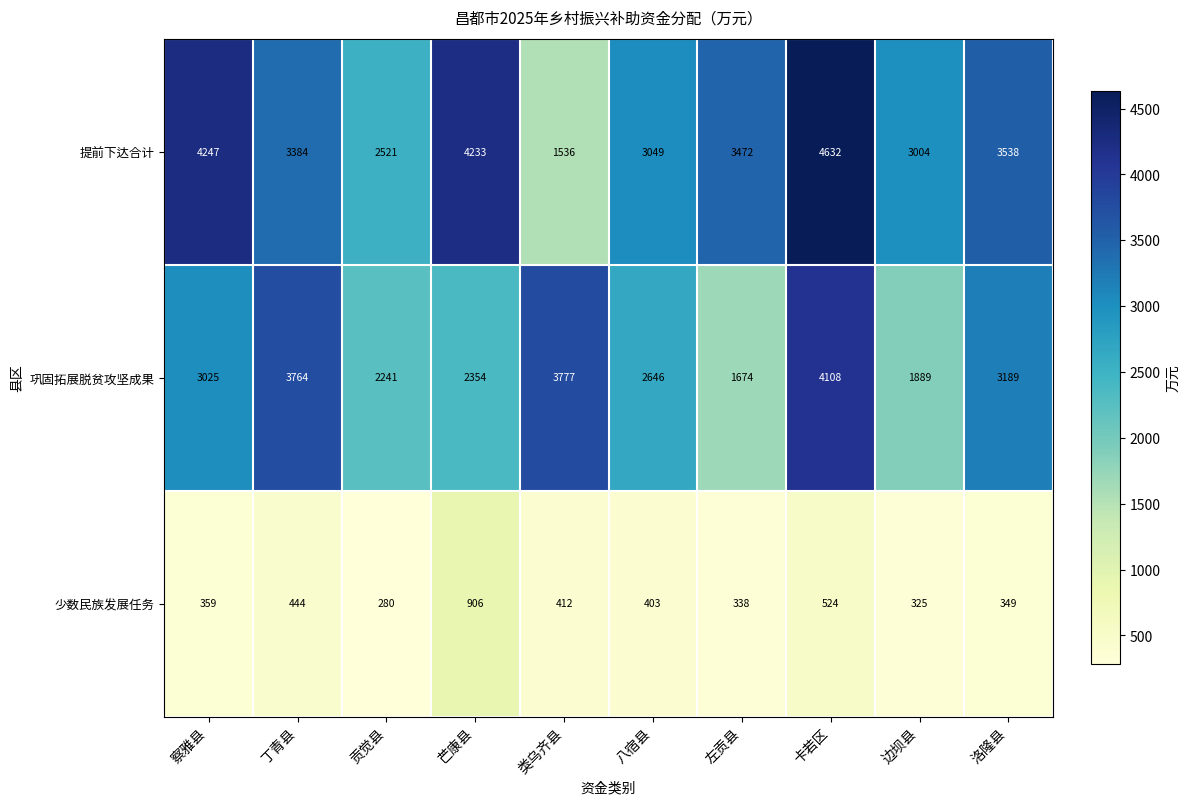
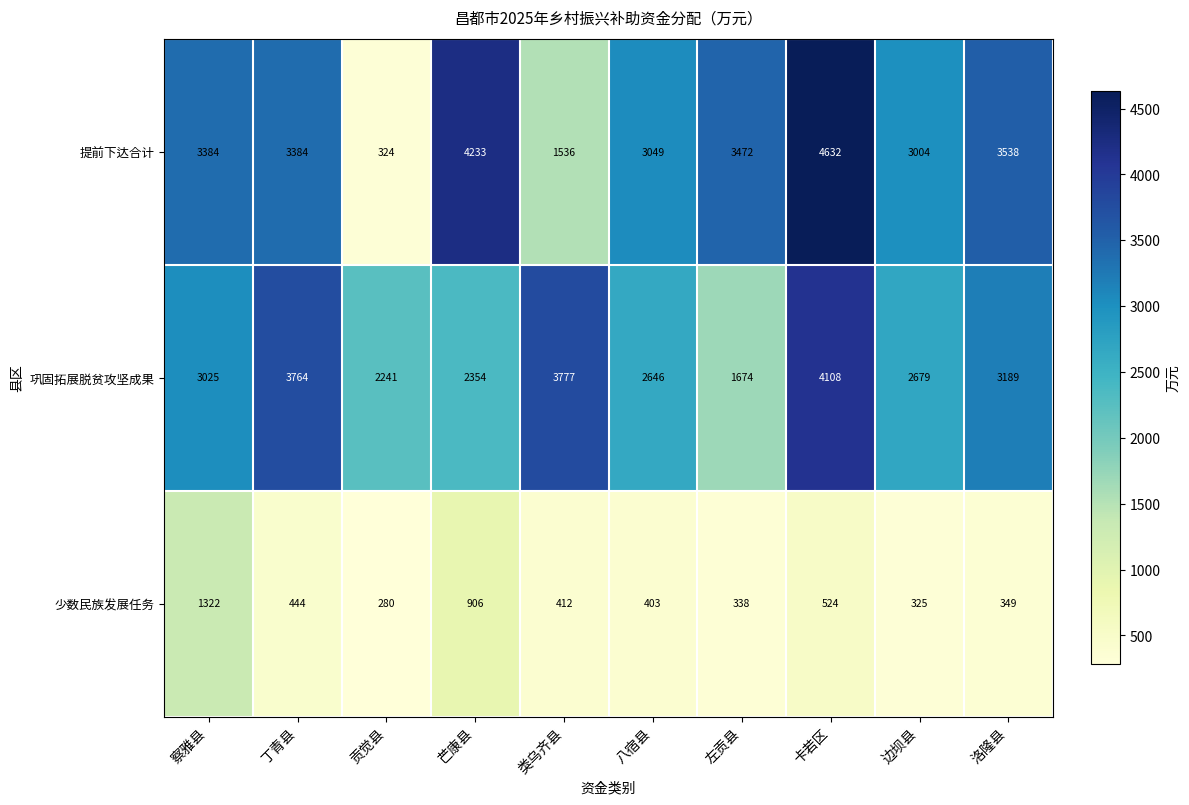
提前下达合计, 察雅县: 4247 -> 3384
提前下达合计, 贡觉县: 2521 -> 324
巩固拓展脱贫攻坚成果, 边坝县: 1889 -> 2679
少数民族发展任务, 察雅县: 359 -> 1322
